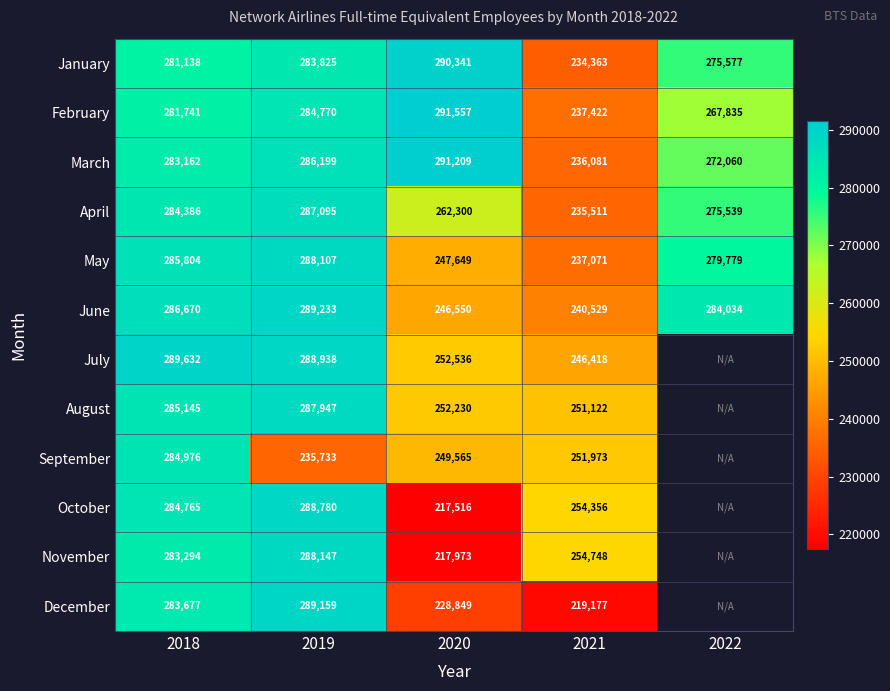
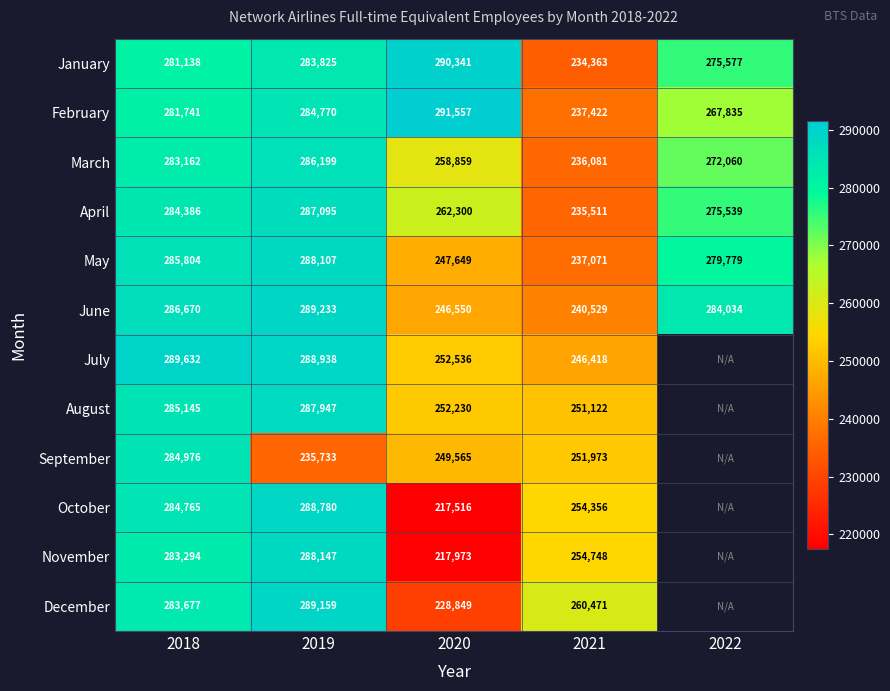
March, 2020: 291,209 -> 258,859
December, 2021: 219,177 -> 260,471
